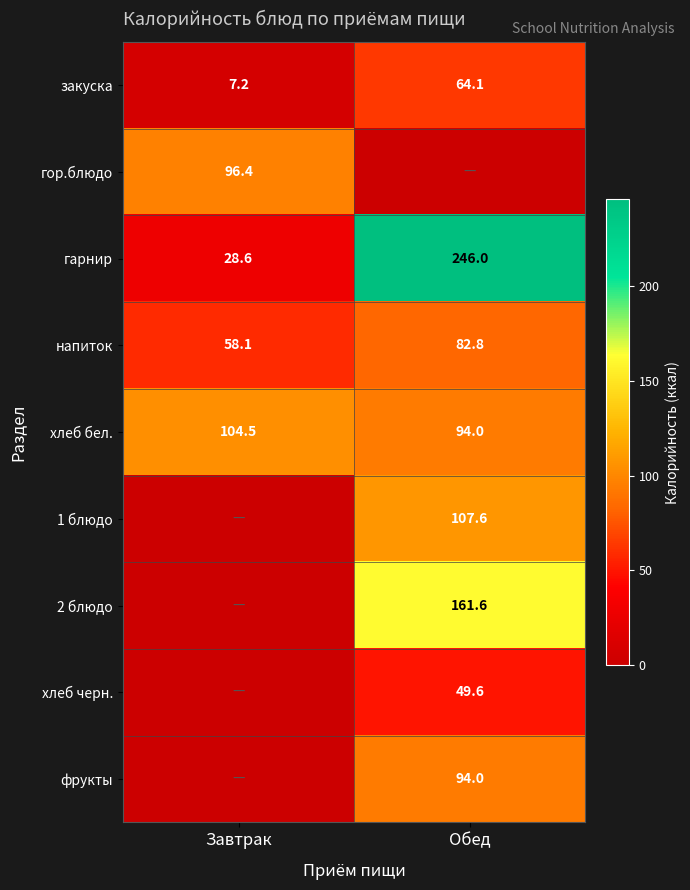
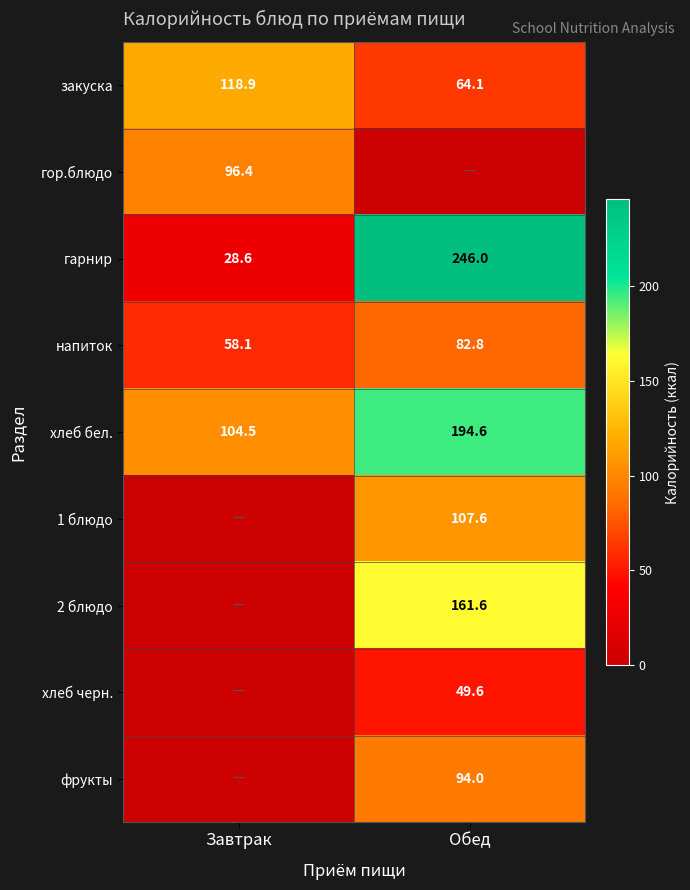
закуска, Завтрак: 7.2 -> 118.9
хлеб бел., Обед: 94.0 -> 194.6
